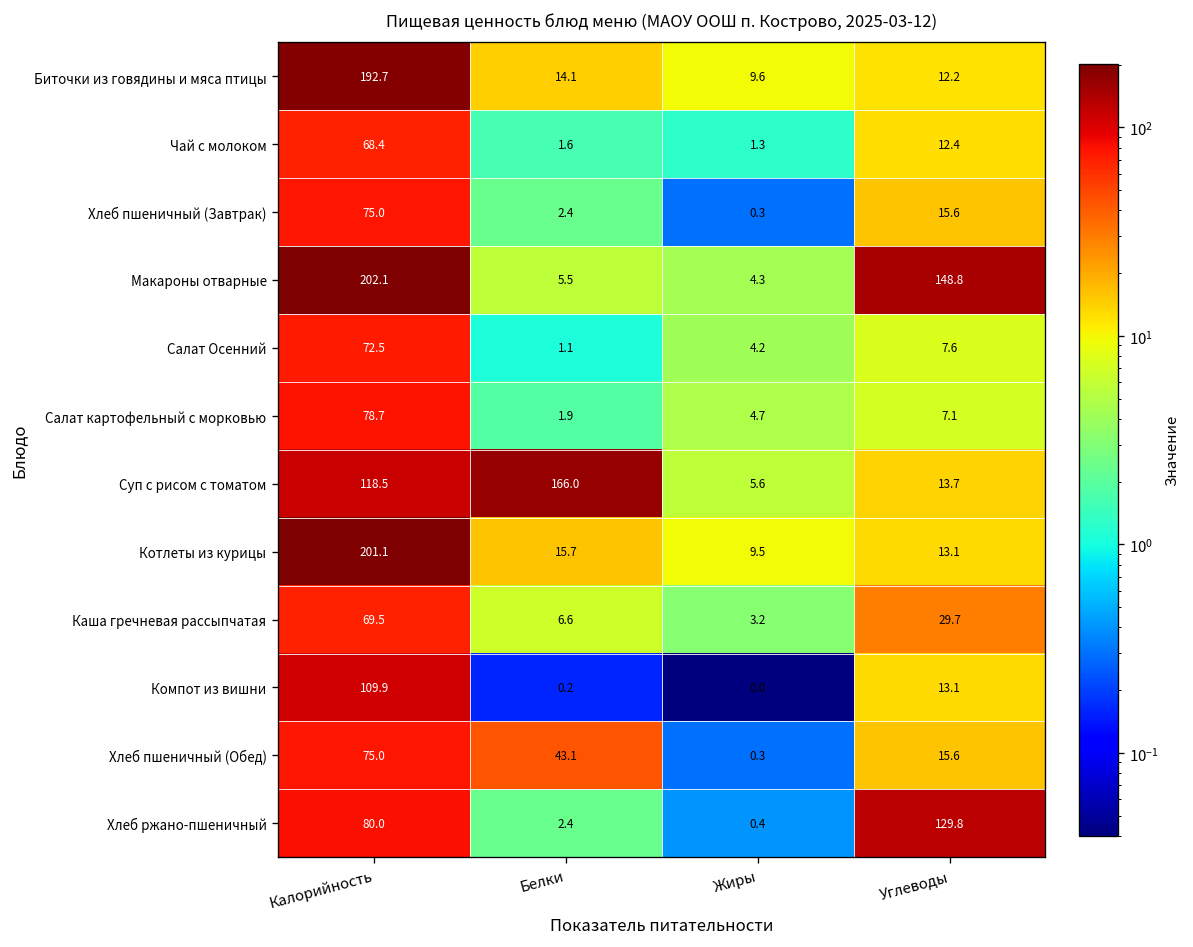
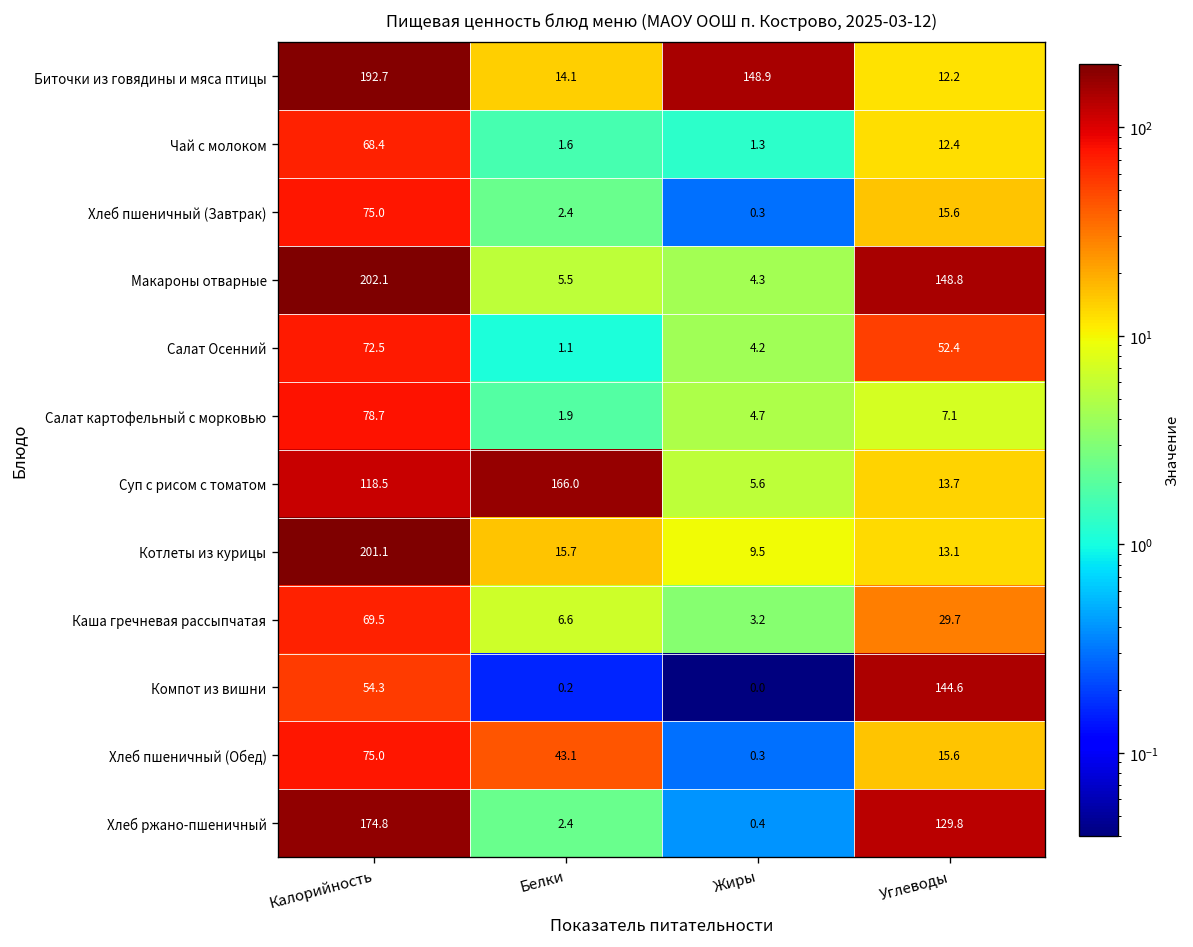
Биточки из говядины и мяса птицы, Жиры: 9.6 -> 148.9
Салат Осенний, Углеводы: 7.6 -> 52.4
Компот из вишни, Калорийность: 109.9 -> 54.3
Компот из вишни, Углеводы: 13.1 -> 144.6
Хлеб ржано-пшеничный, Калорийность: 80.0 -> 174.8
